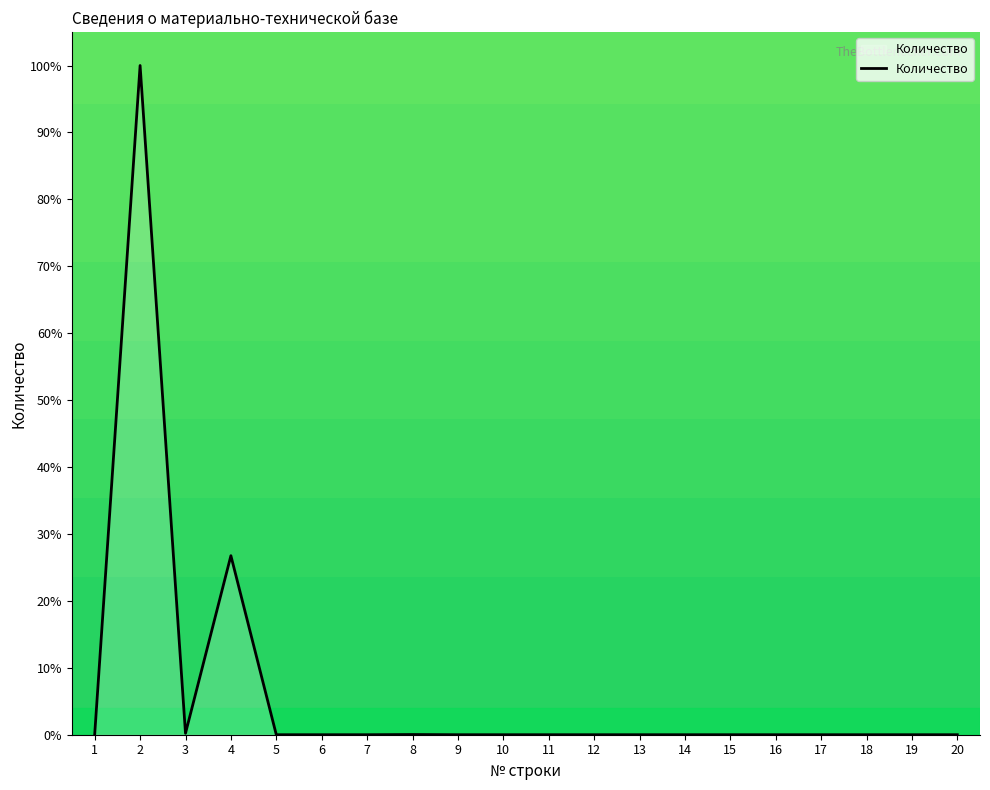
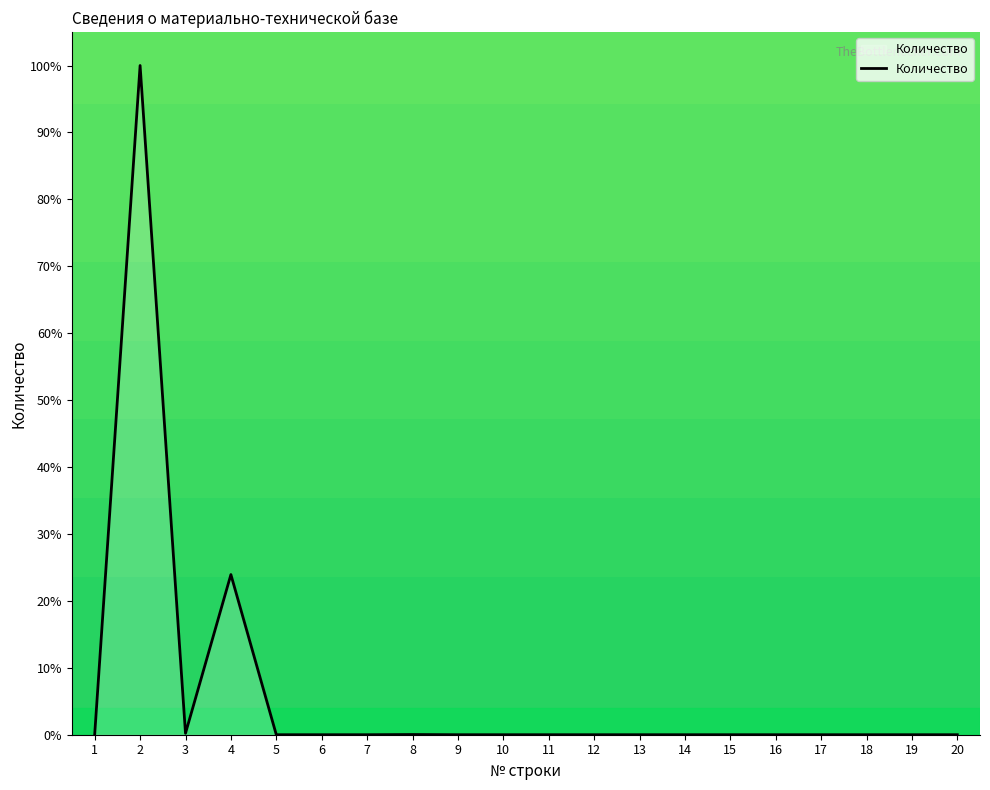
4: 27% -> 24%
